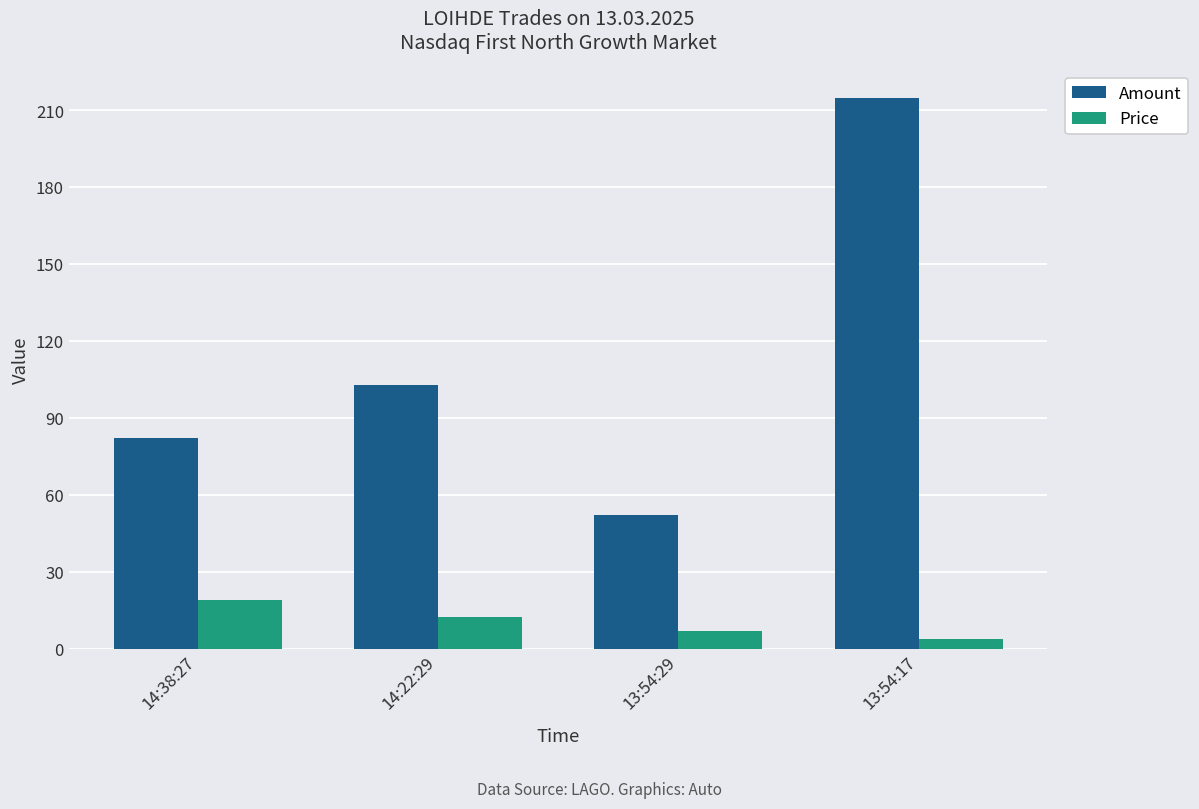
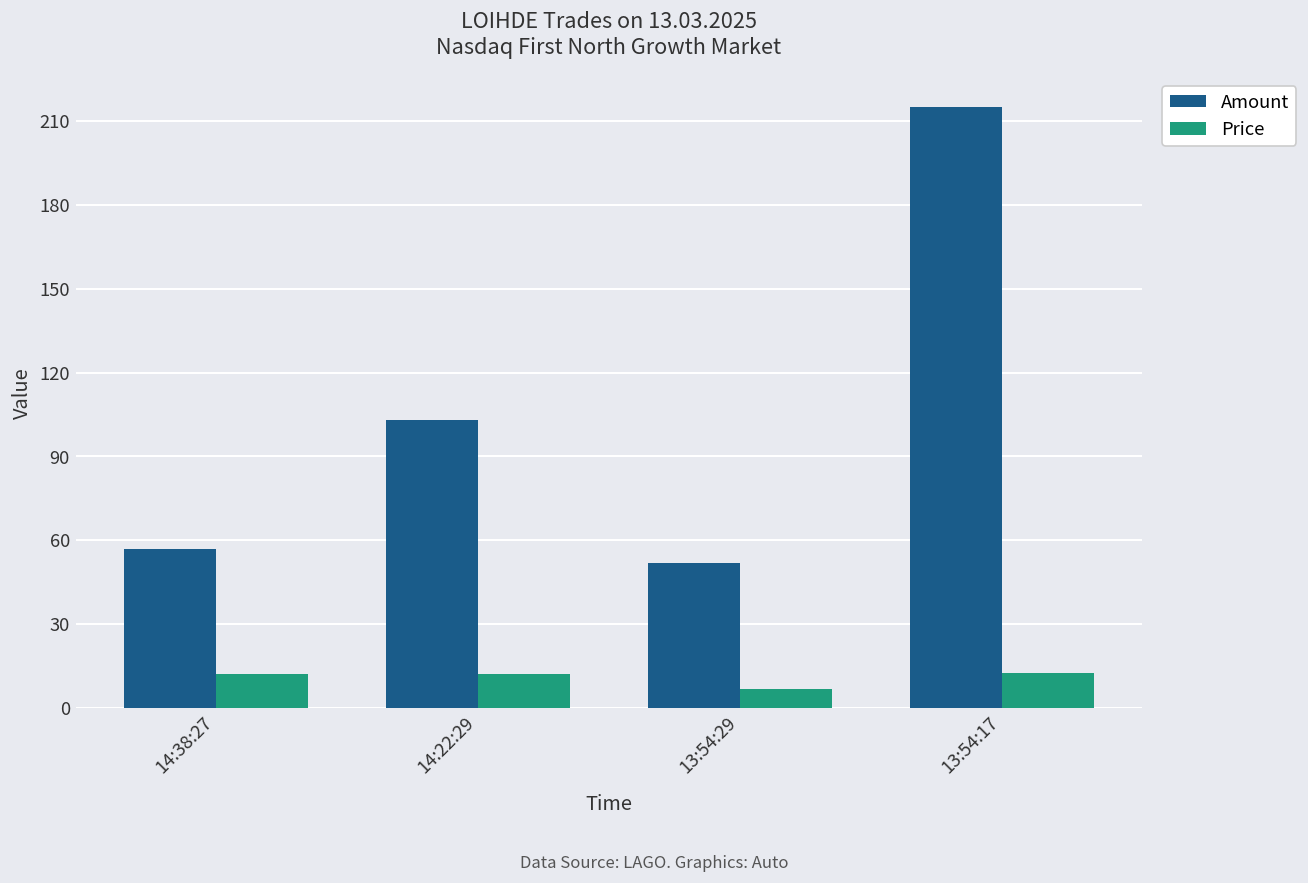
Amount, 14:38:27: 82 -> 57
Price, 14:38:27: 19 -> 12
Price, 13:54:17: 4 -> 13
